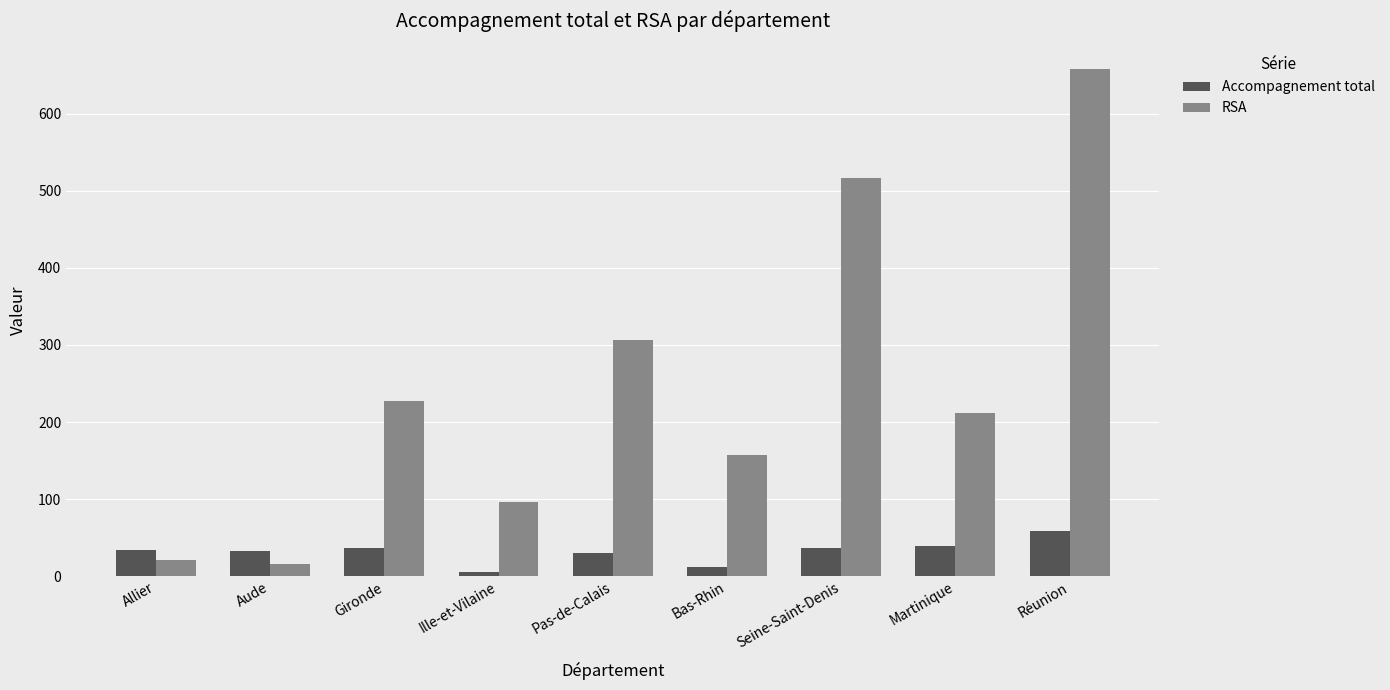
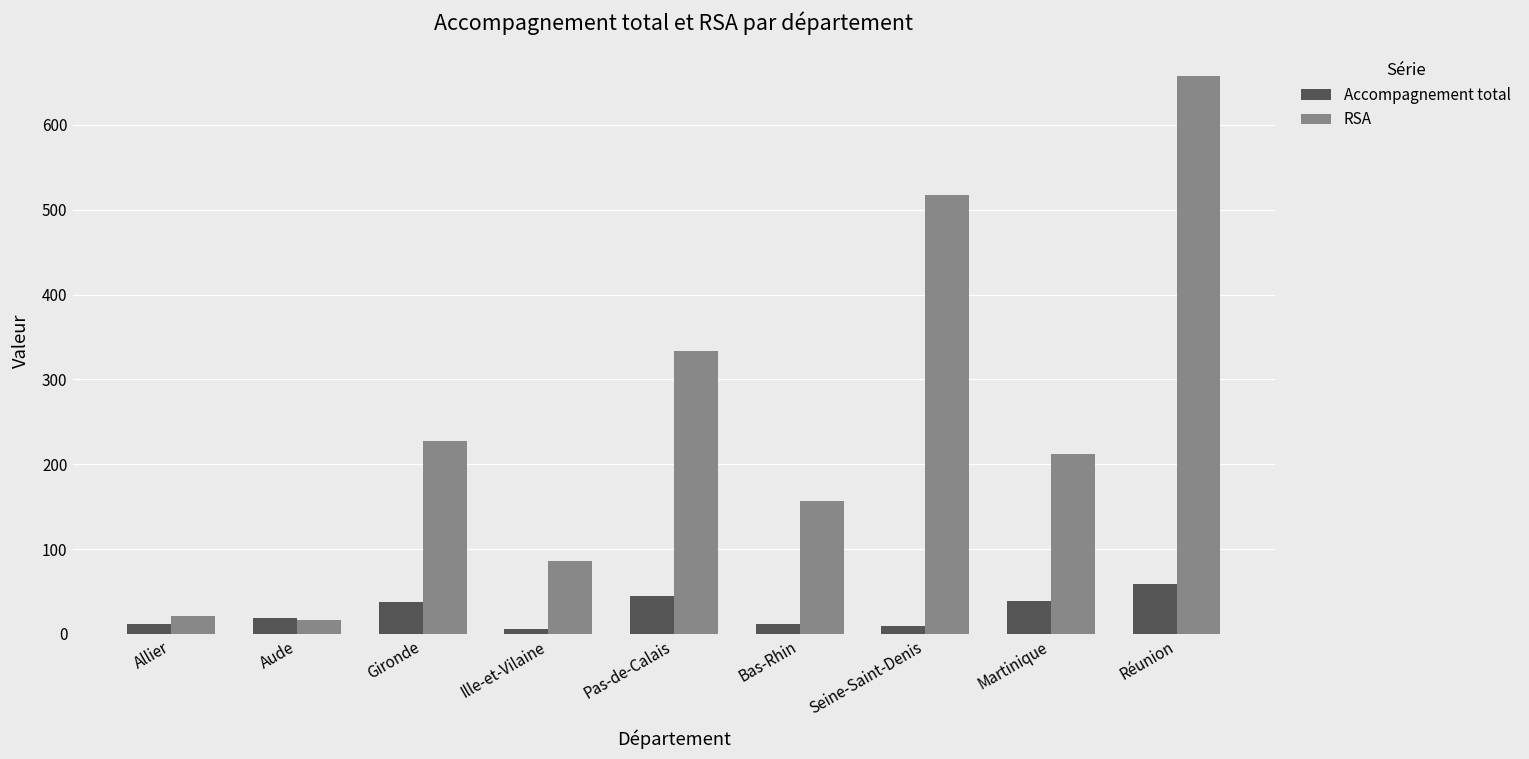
Accompagnement total, Allier: 30 -> 10
Accompagnement total, Aude: 30 -> 20
RSA, Ille-et-Vilaine: 100 -> 90
Accompagnement total, Pas-de-Calais: 30 -> 50
RSA, Pas-de-Calais: 310 -> 330
Accompagnement total, Seine-Saint-Denis: 40 -> 10
